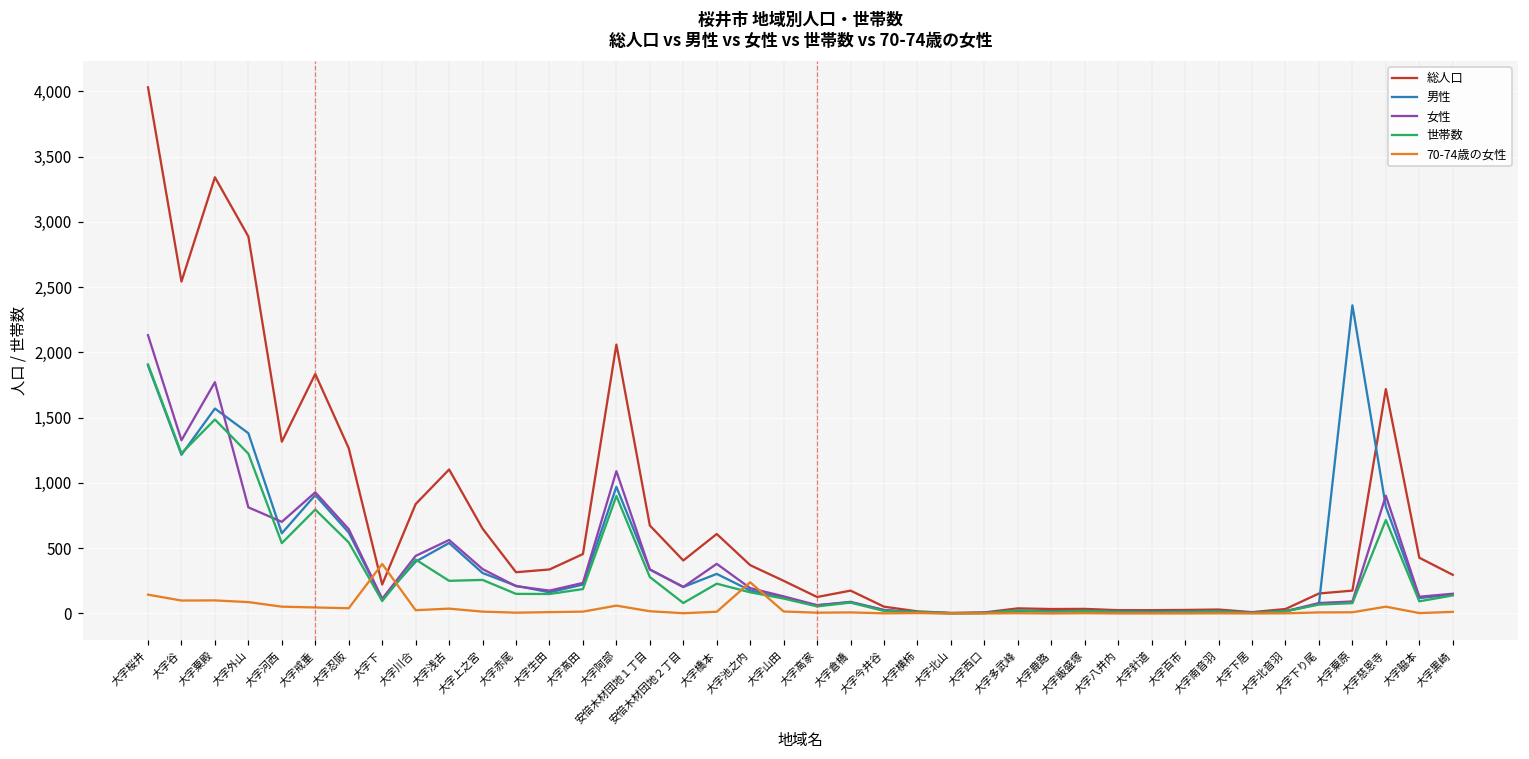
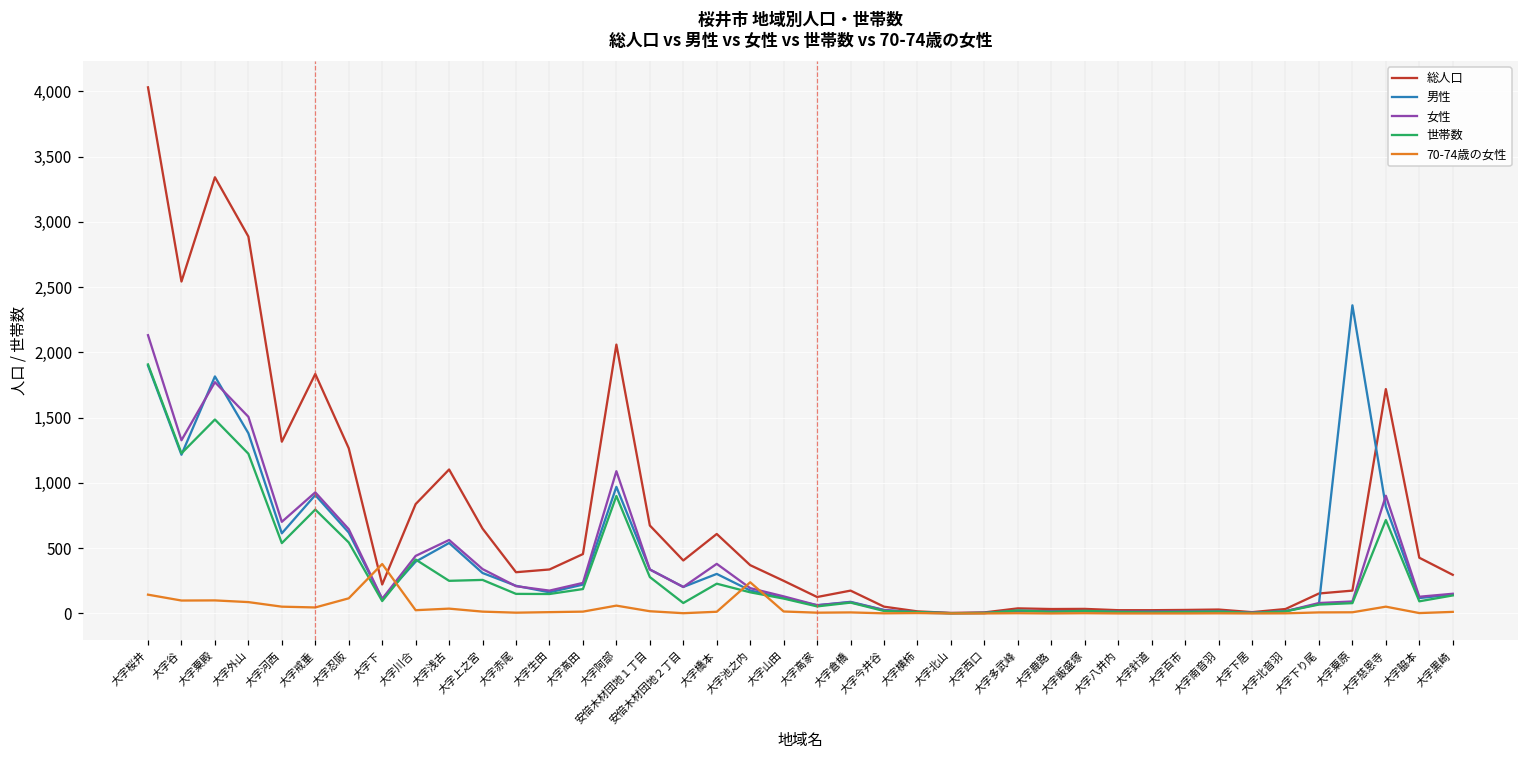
男性, 大字粟殿: 1,570 -> 1,820
女性, 大字外山: 810 -> 1,510
70-74歳の女性, 大字忍阪: 40 -> 120
